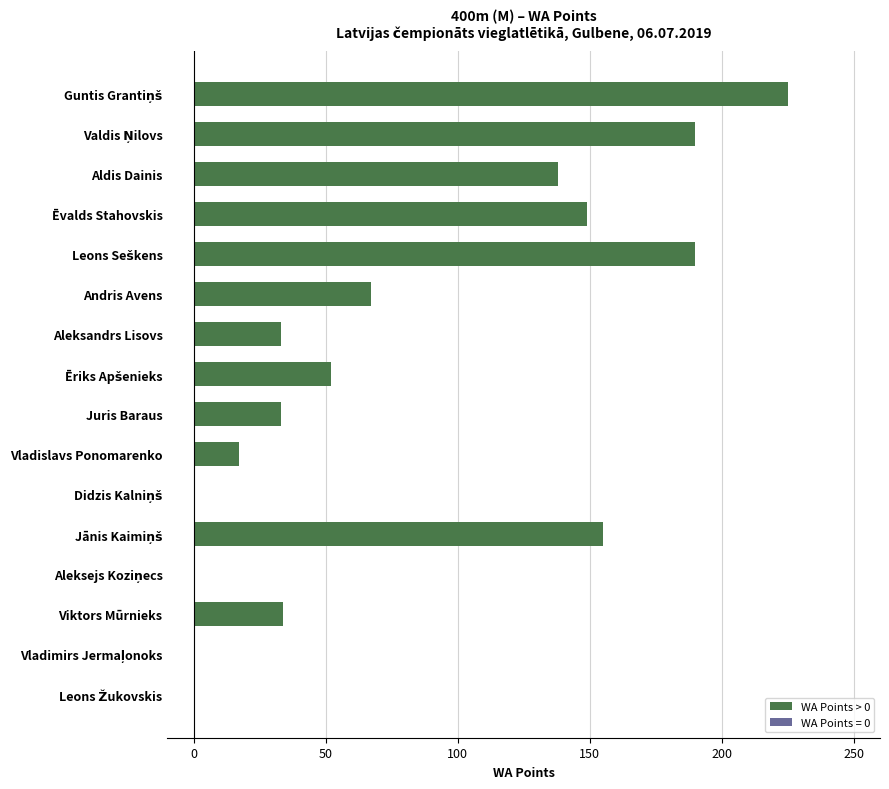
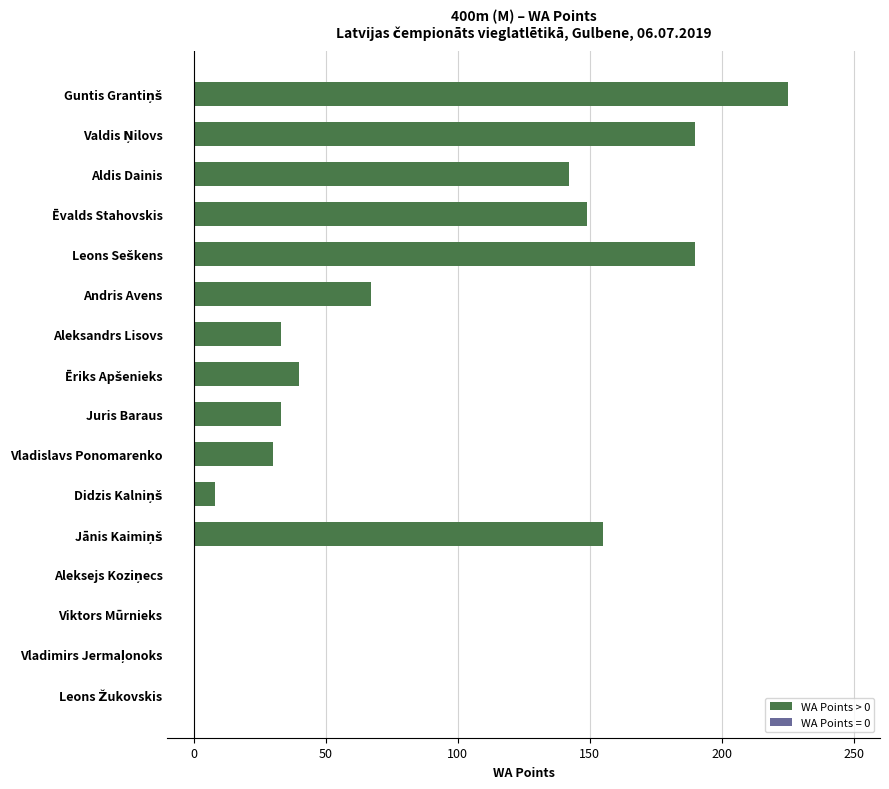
Aldis Dainis: 138 -> 142
Ēriks Apšenieks: 52 -> 40
Vladislavs Ponomarenko: 17 -> 30
Didzis Kalniņš: 0 -> 8
Viktors Mūrnieks: 34 -> 0
